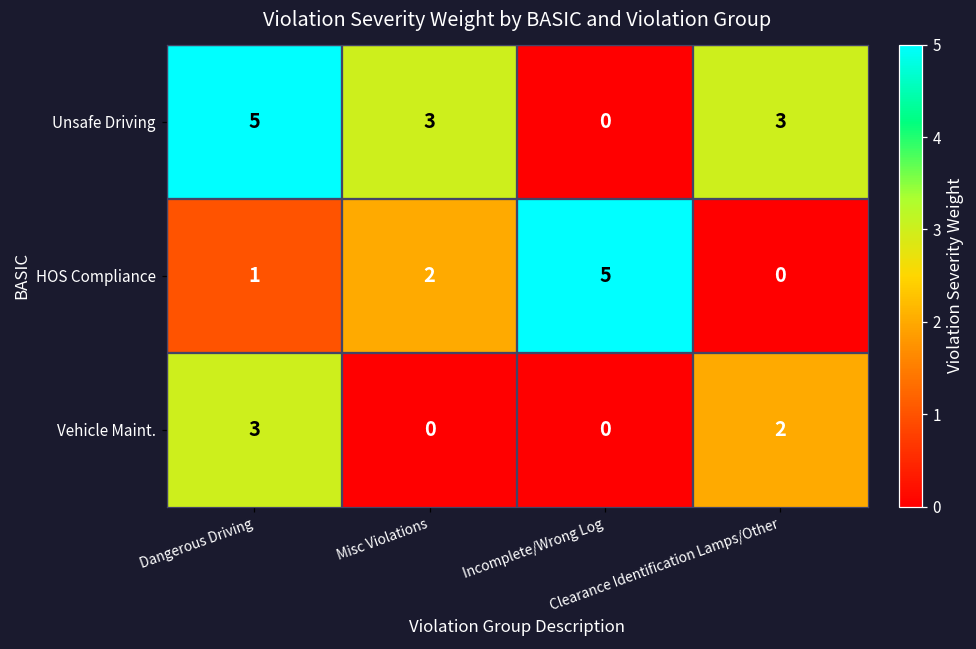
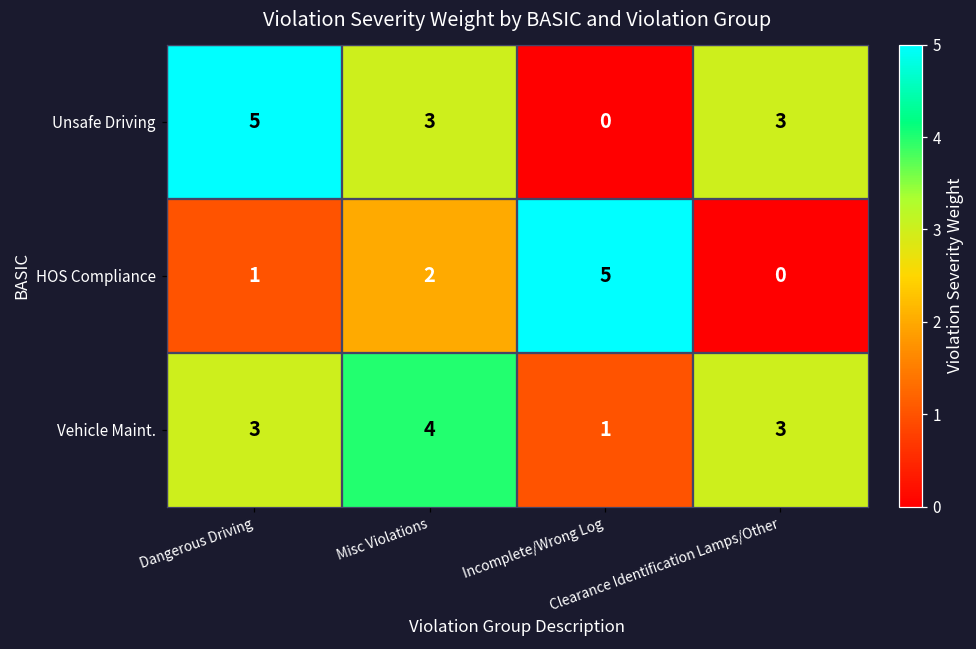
Vehicle Maint., Misc Violations: 0 -> 4
Vehicle Maint., Incomplete/Wrong Log: 0 -> 1
Vehicle Maint., Clearance Identification Lamps/Other: 2 -> 3
